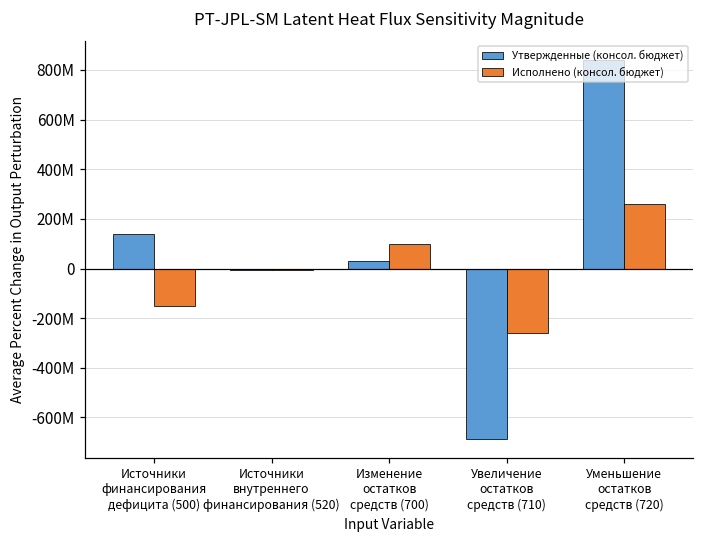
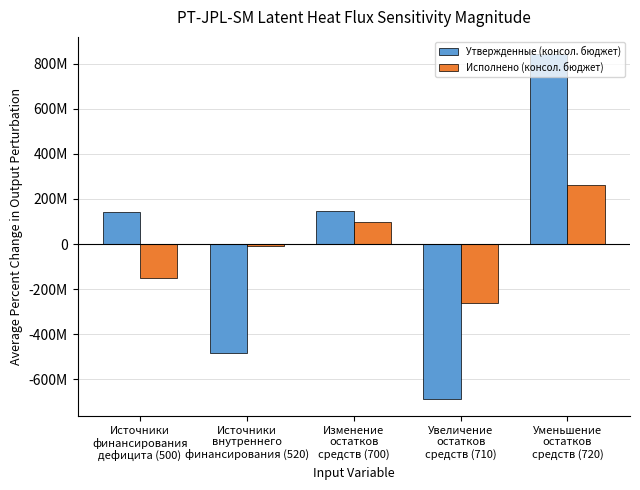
Утвержденные (консол. бюджет), Источники внутреннего финансирования (520): -10000000 -> -480000000
Утвержденные (консол. бюджет), Изменение остатков средств (700): 30000000 -> 150000000
